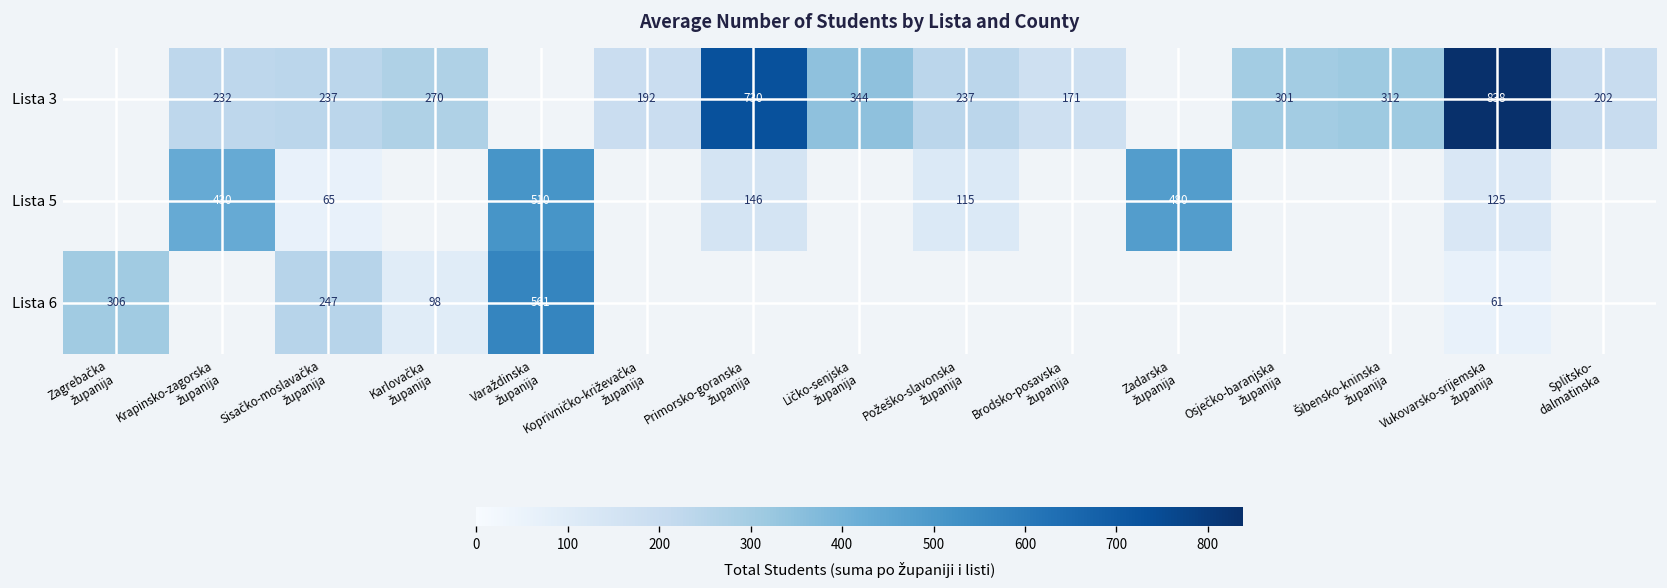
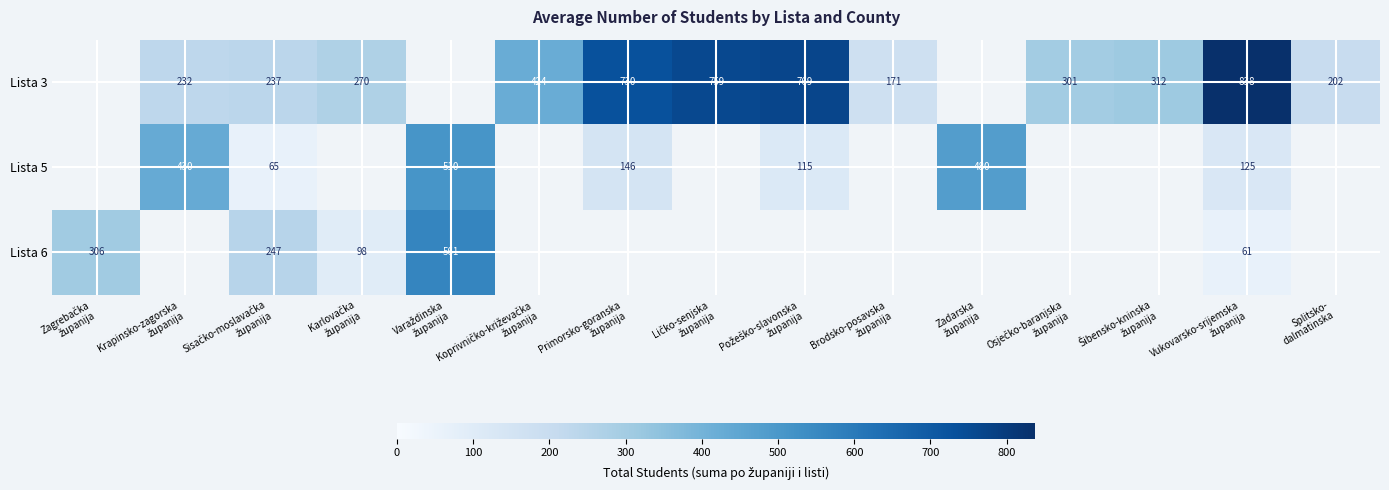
Lista 3, Koprivničko-križevačka županija: 192 -> 424
Lista 3, Ličko-senjska županija: 344 -> 759
Lista 3, Požeško-slavonska županija: 237 -> 769
